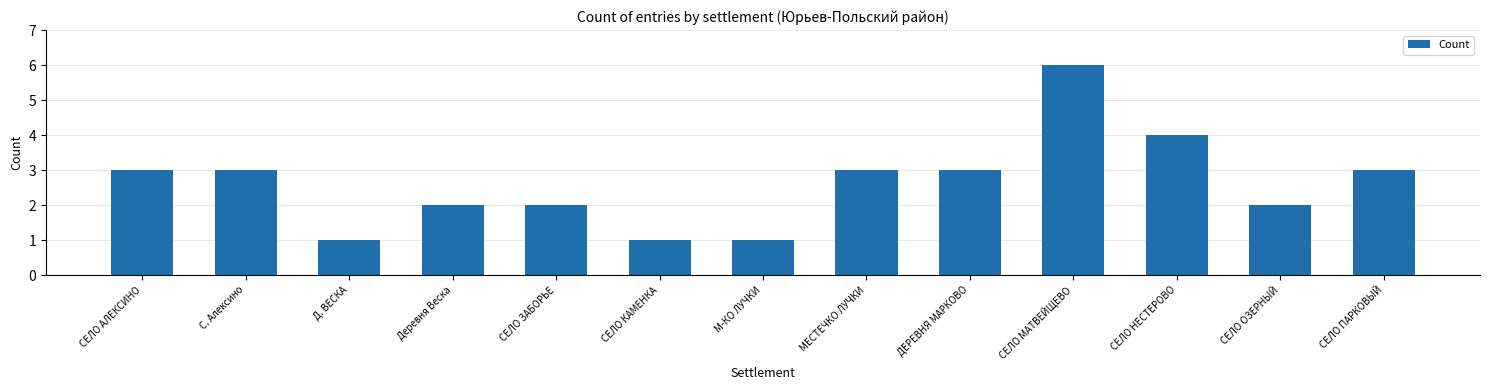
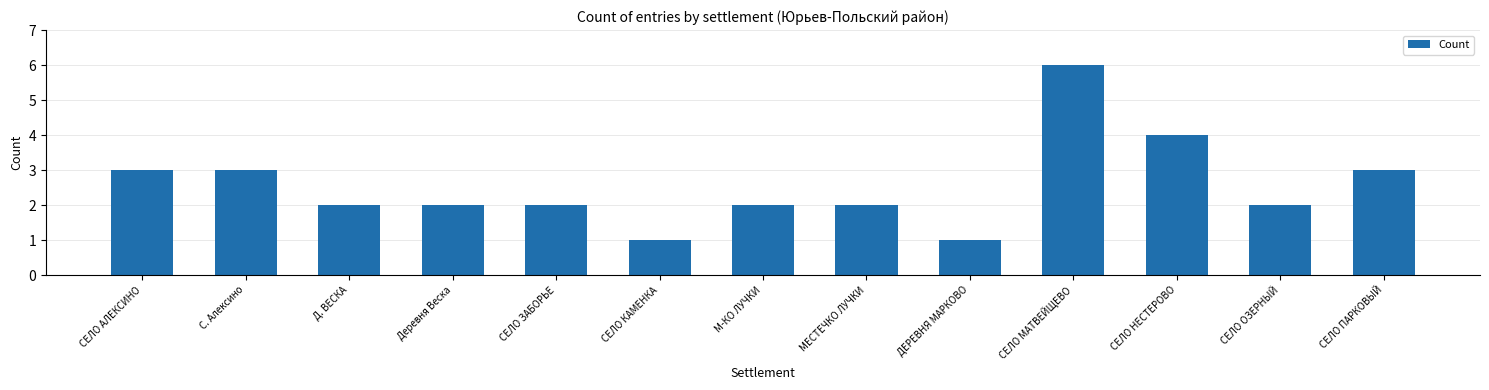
Д. ВЕСКА: 1 -> 2
М-КО ЛУЧКИ: 1 -> 2
МЕСТЕЧКО ЛУЧКИ: 3 -> 2
ДЕРЕВНЯ МАРКОВО: 3 -> 1
